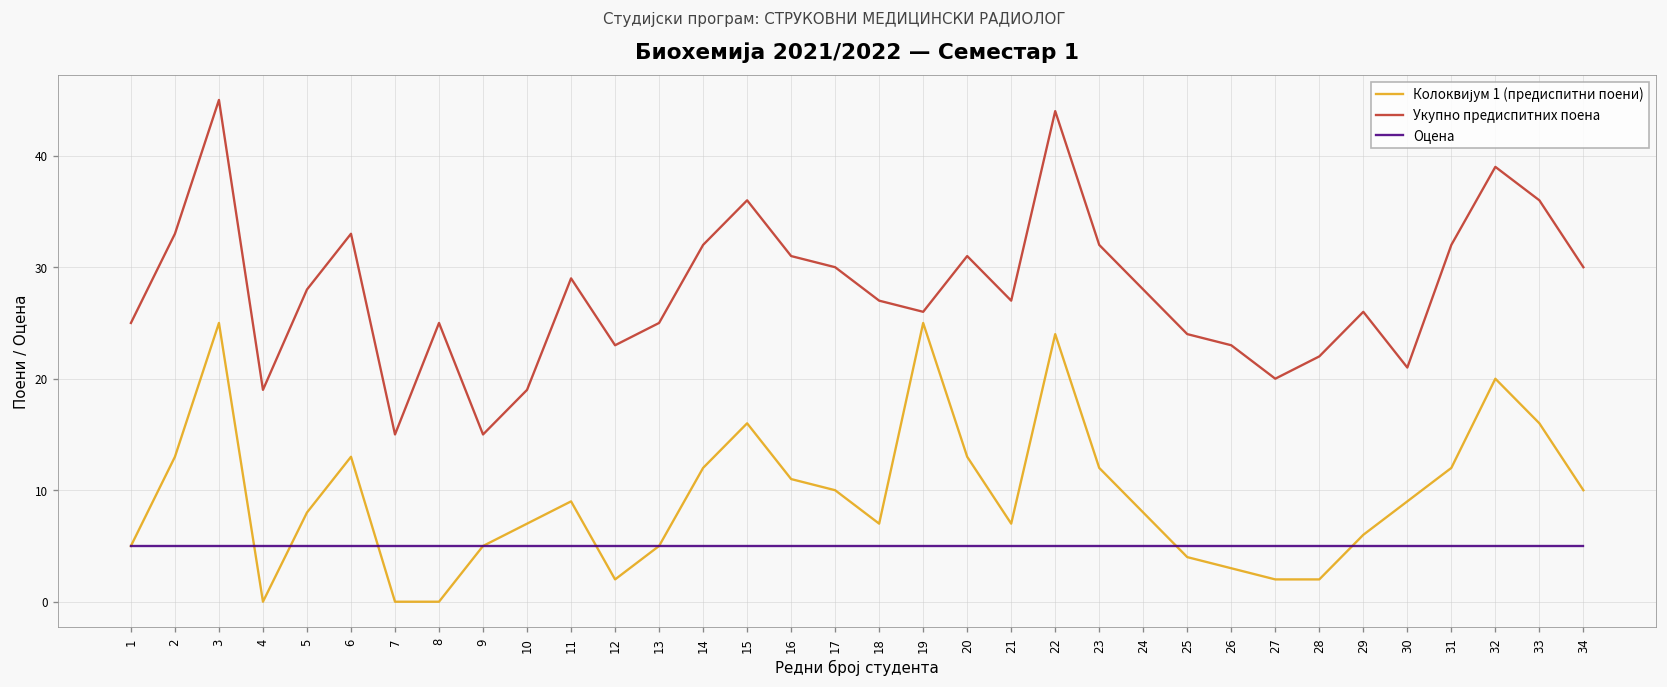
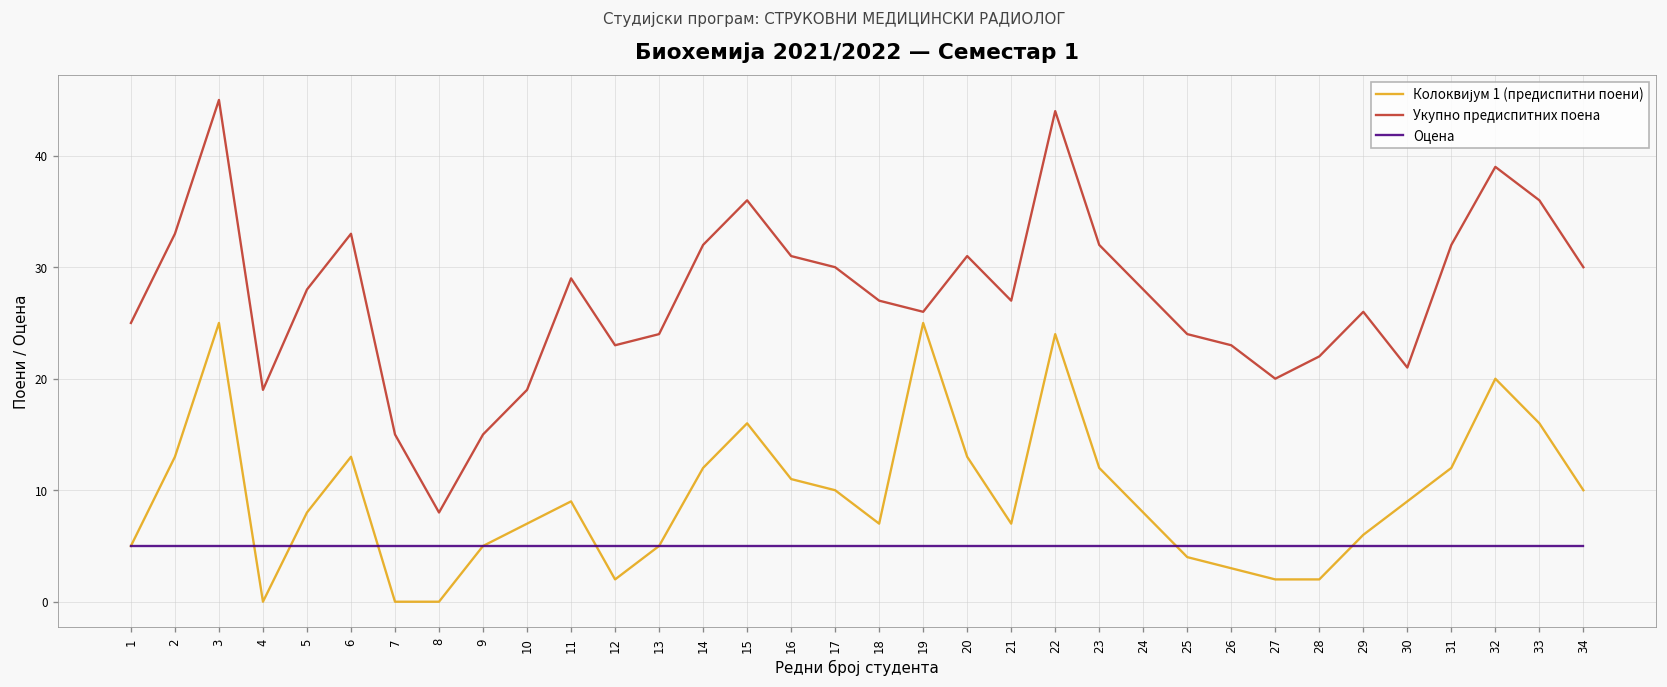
Укупно предиспитних поена, 8: 25 -> 8
Укупно предиспитних поена, 13: 25 -> 24
